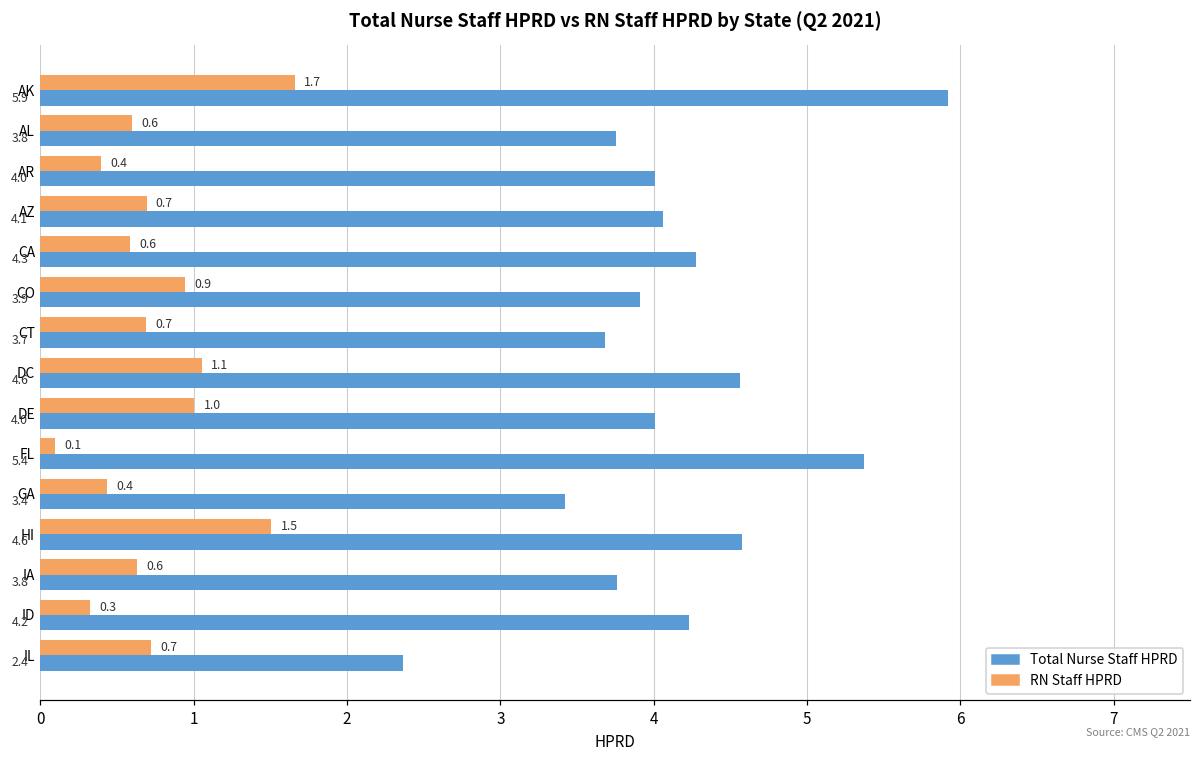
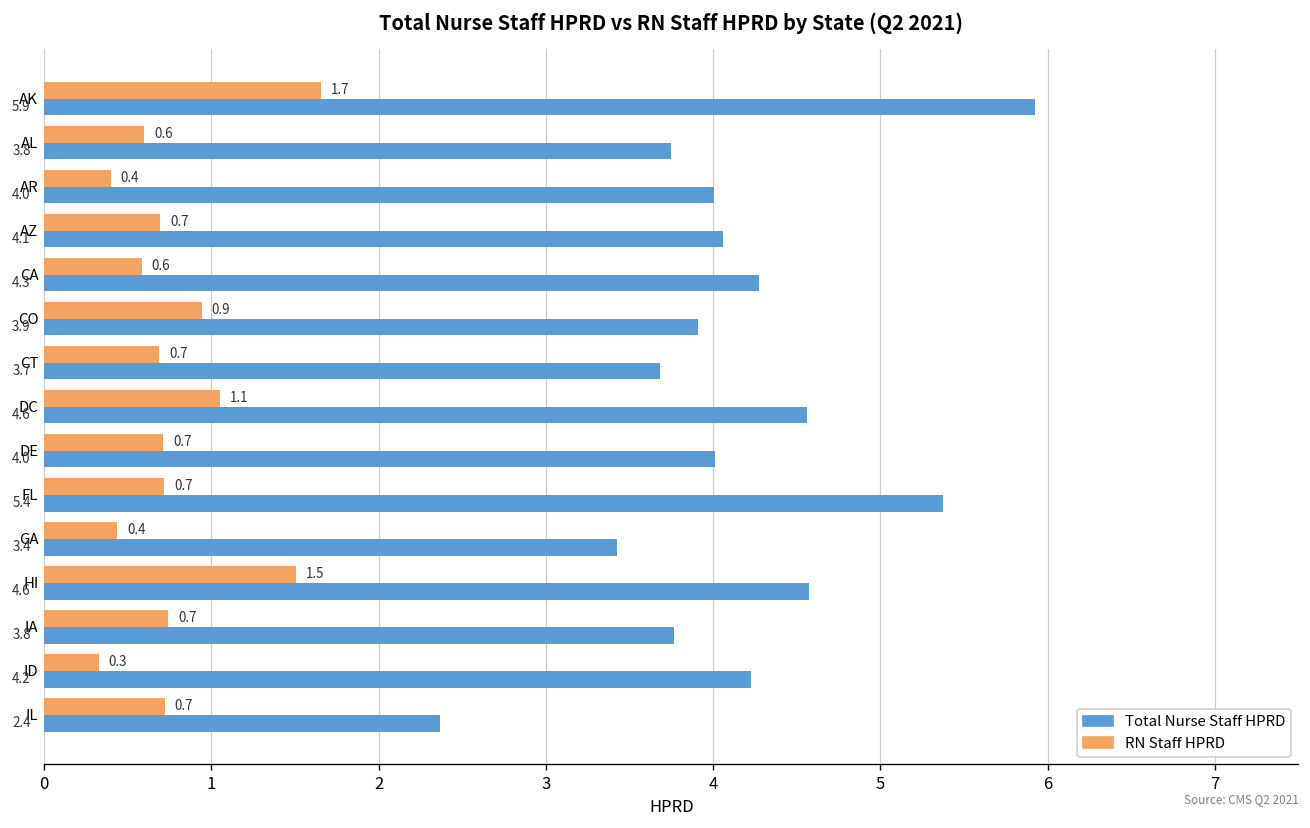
RN Staff HPRD, DE: 1.0 -> 0.7
RN Staff HPRD, FL: 0.1 -> 0.7
RN Staff HPRD, IA: 0.6 -> 0.7
